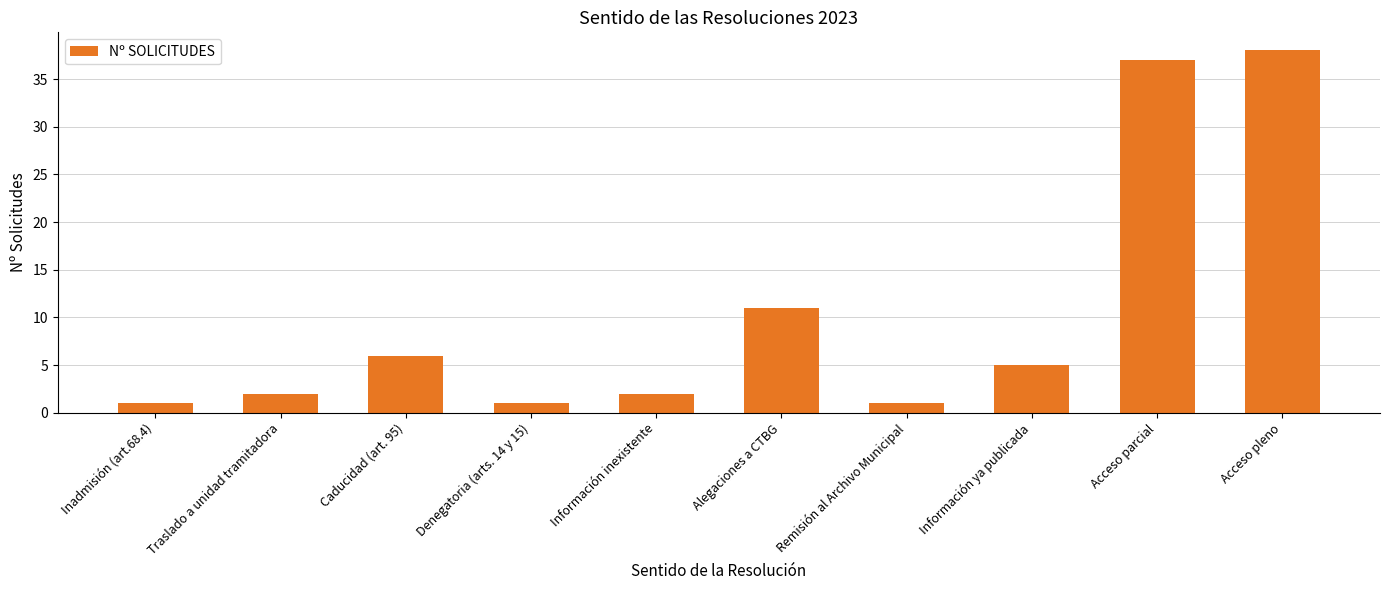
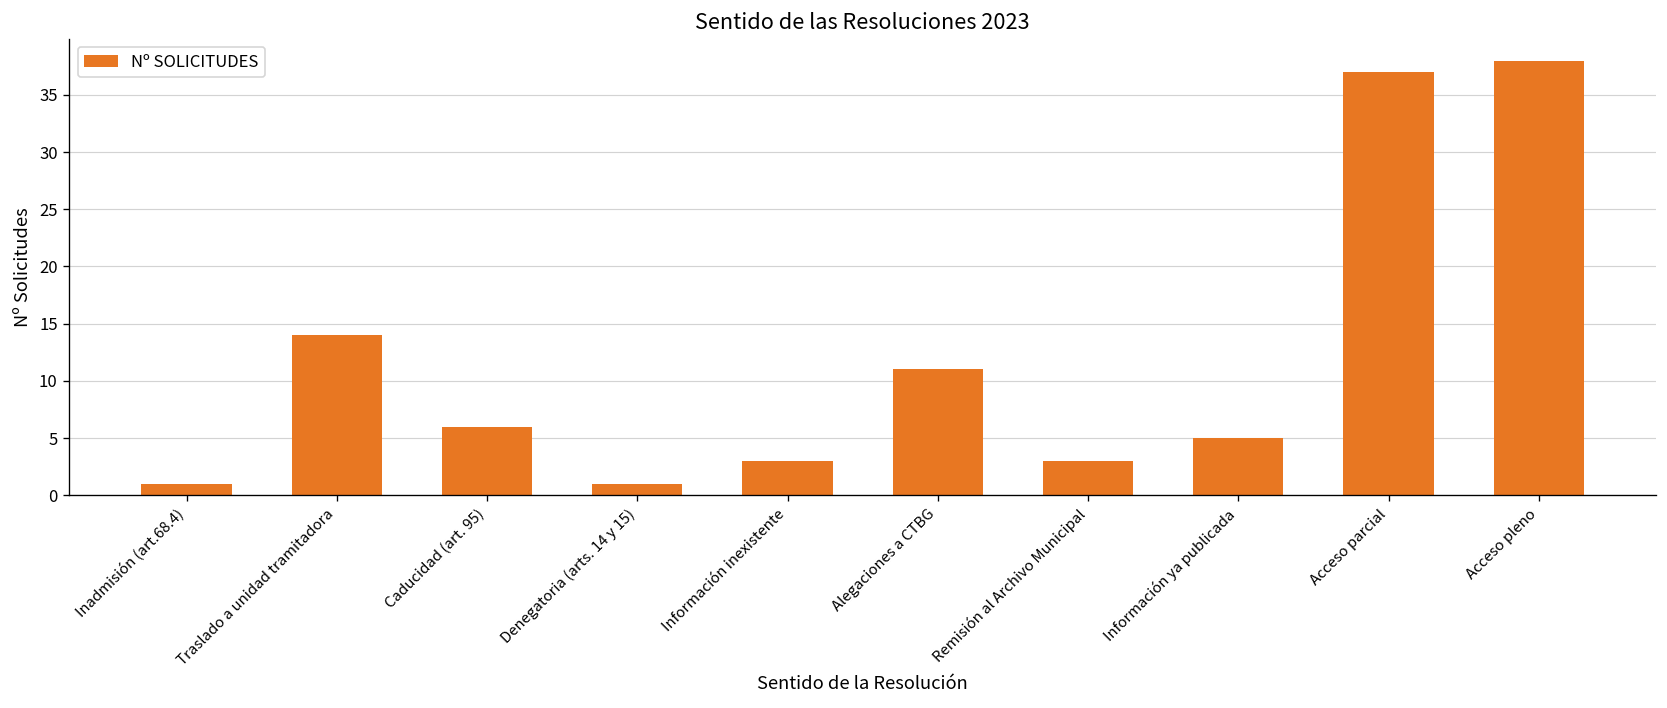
Traslado a unidad tramitadora: 2 -> 14
Información inexistente: 2 -> 3
Remisión al Archivo Municipal: 1 -> 3
